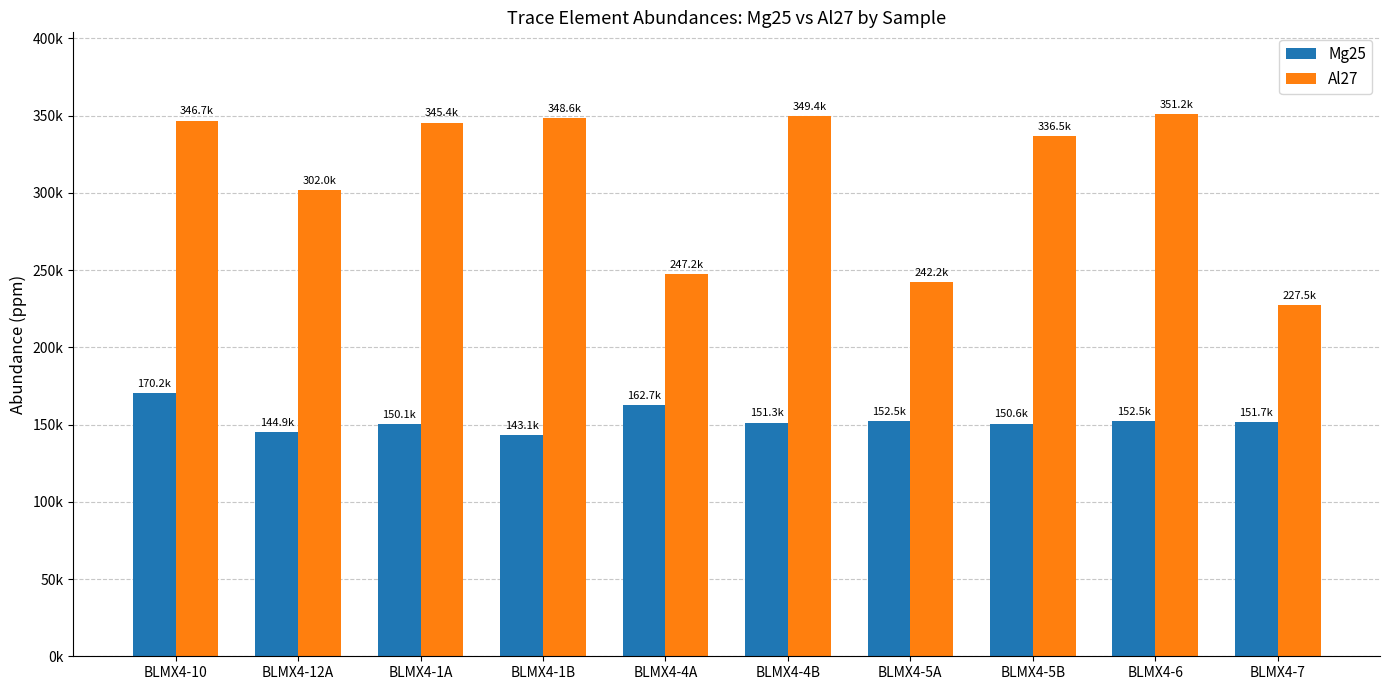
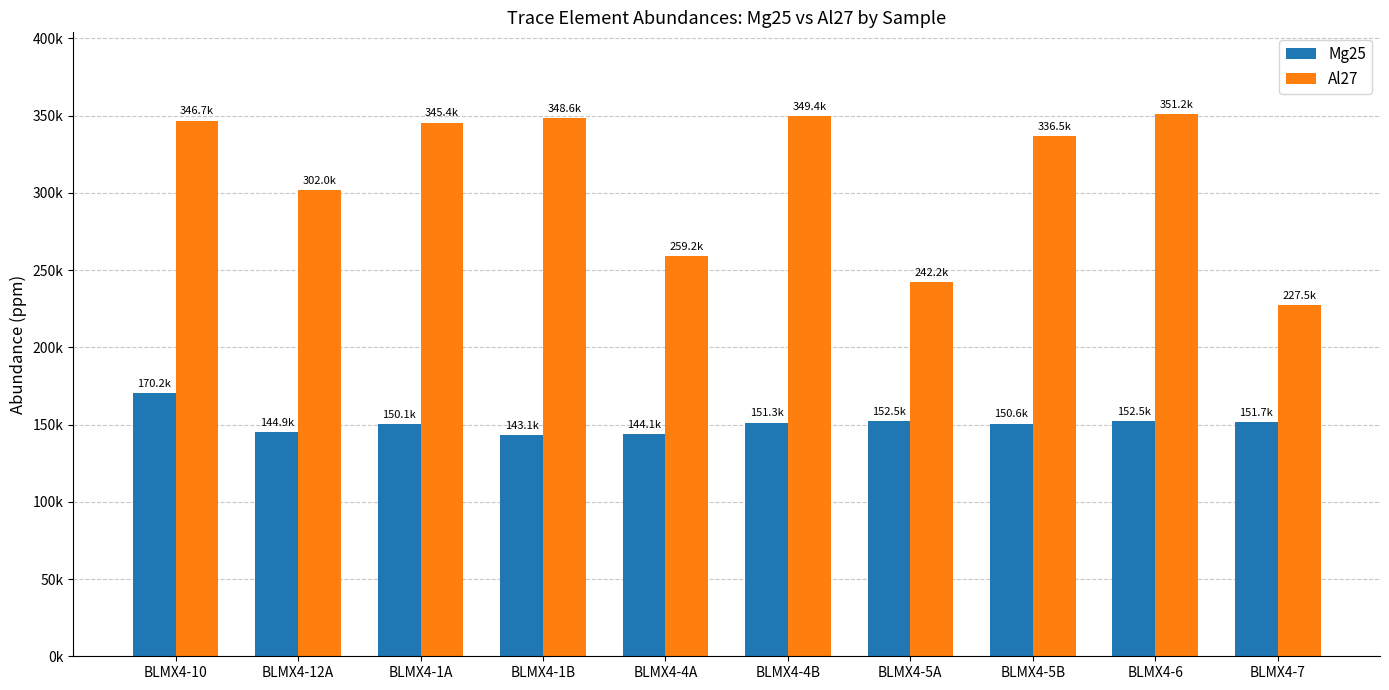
Mg25, BLMX4-4A: 162.7k -> 144.1k
Al27, BLMX4-4A: 247.2k -> 259.2k
